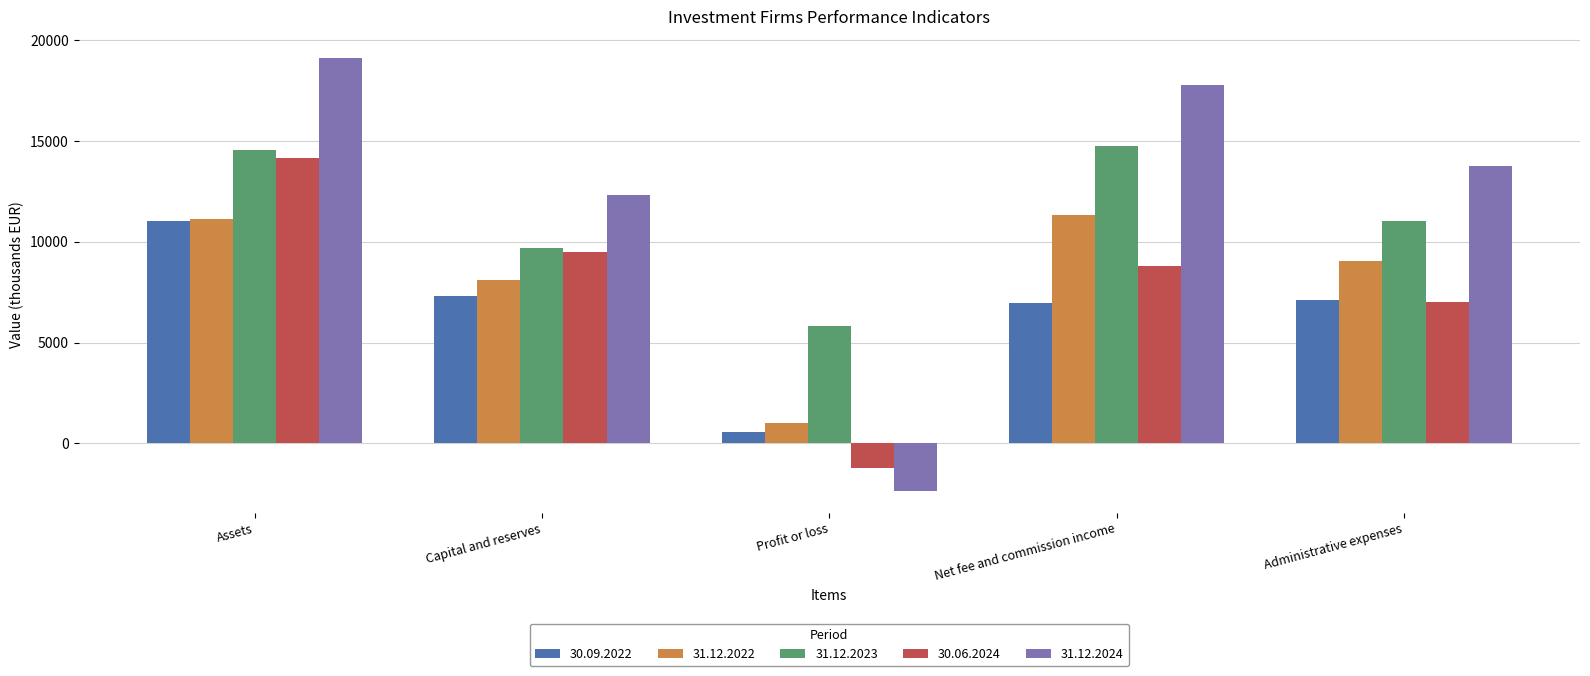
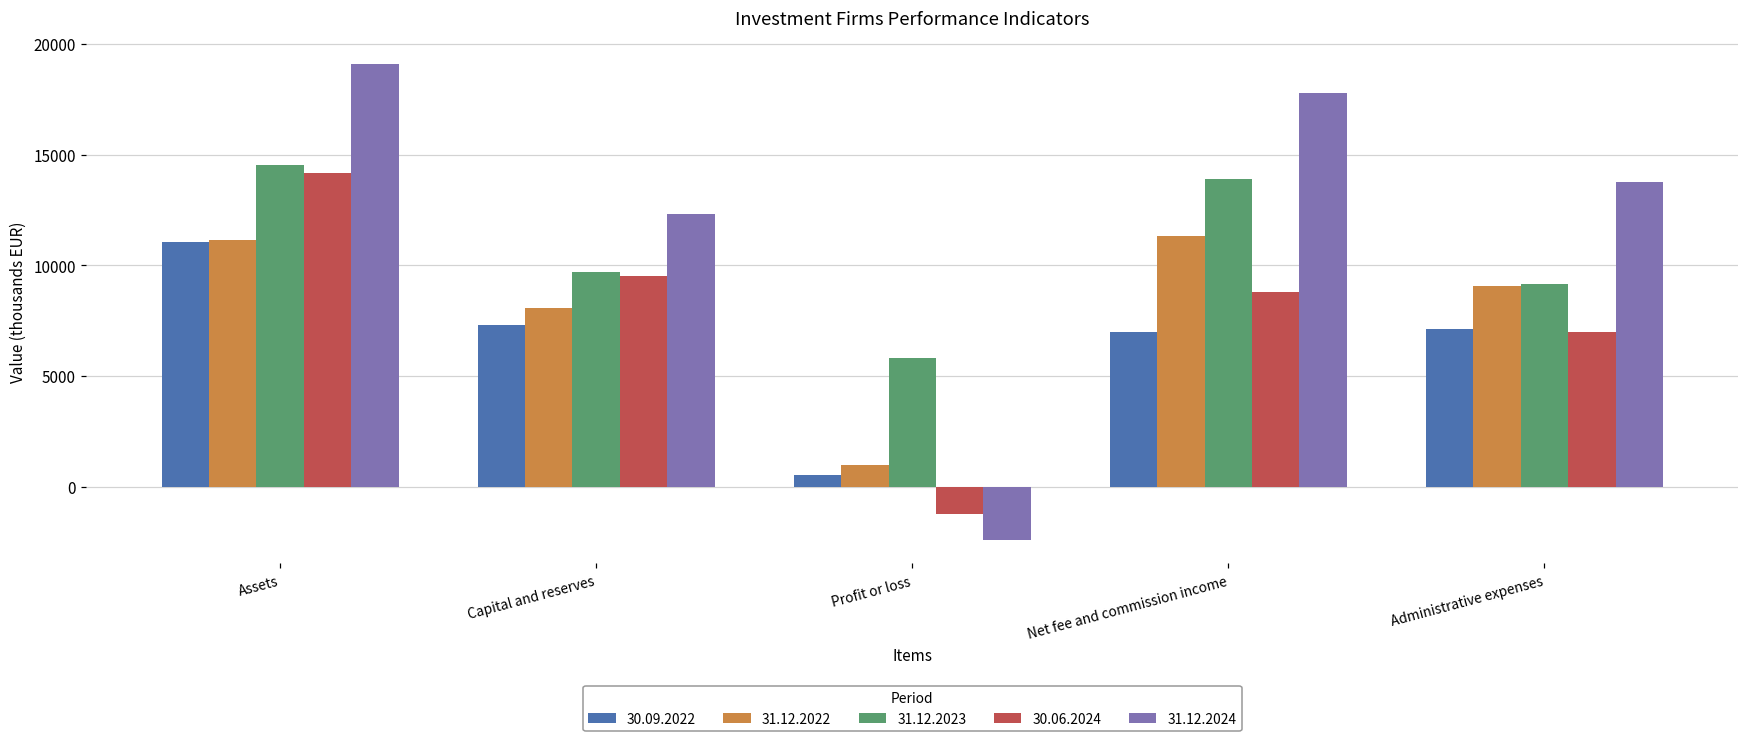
31.12.2023, Net fee and commission income: 14800 -> 13900
31.12.2023, Administrative expenses: 11000 -> 9200
